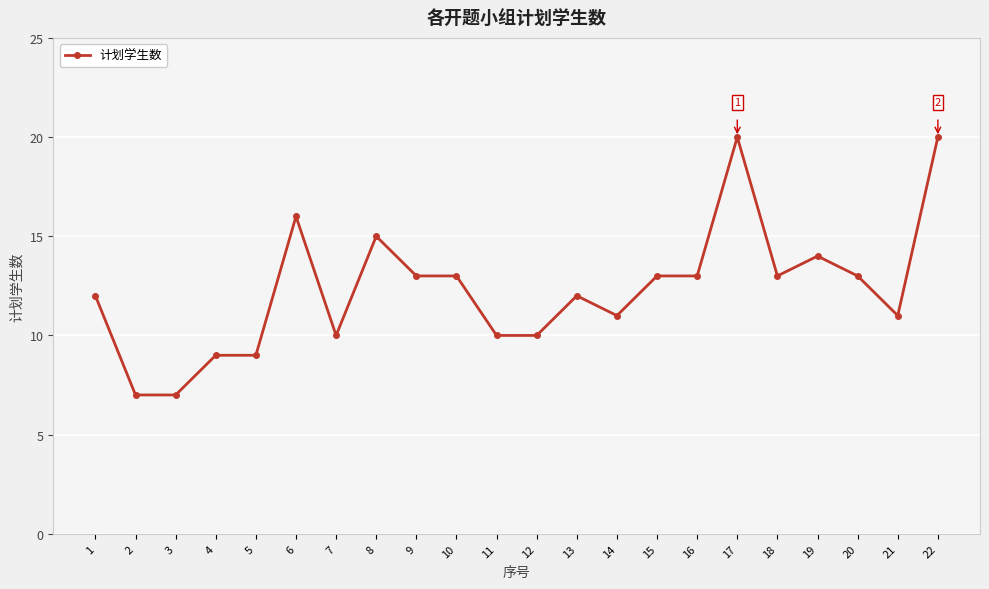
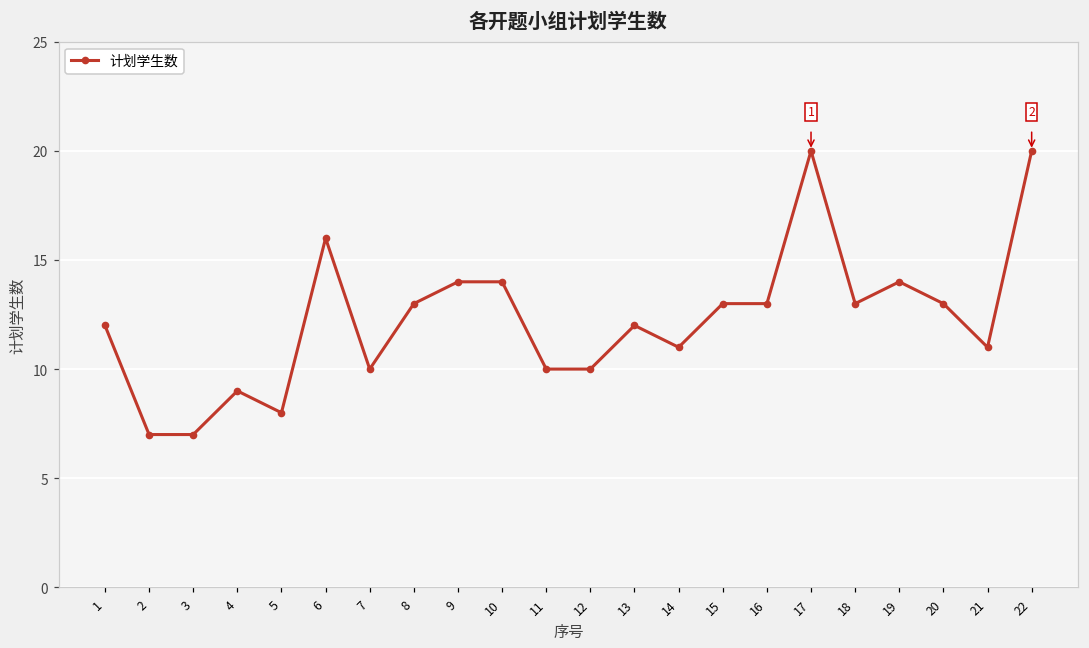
5: 9 -> 8
8: 15 -> 13
9: 13 -> 14
10: 13 -> 14
